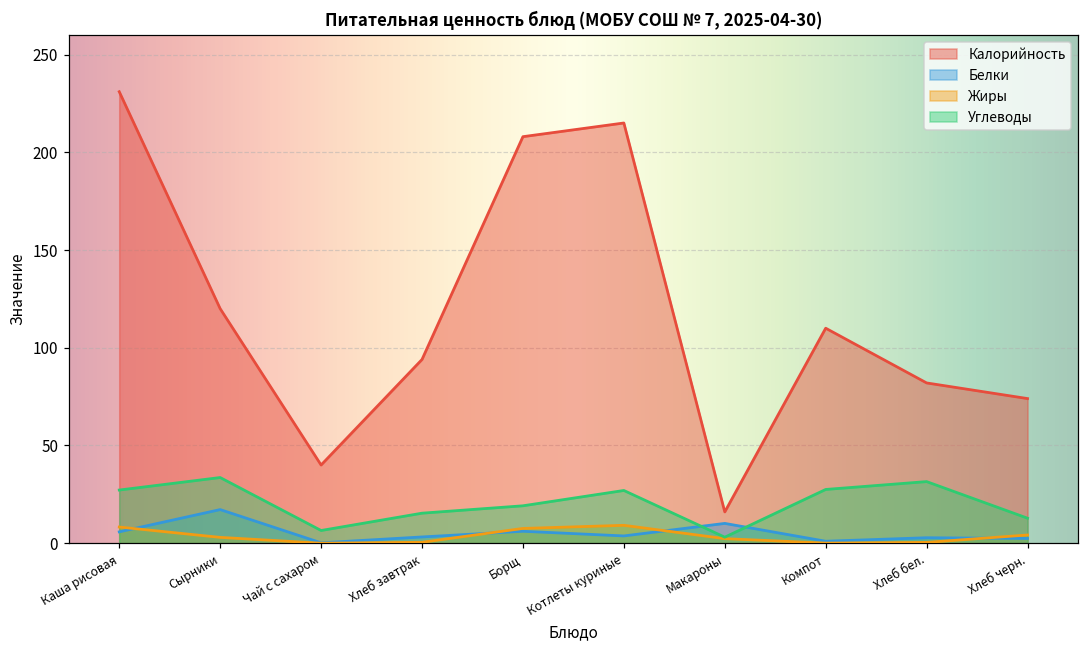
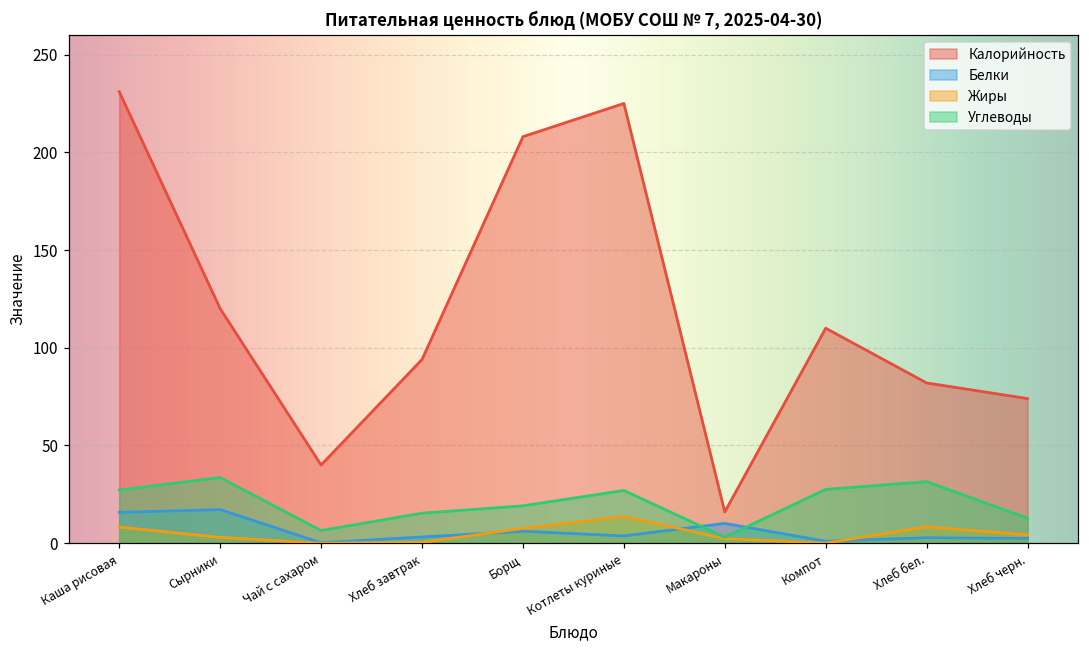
Белки, Каша рисовая: 6 -> 16
Калорийность, Котлеты куриные: 215 -> 225
Жиры, Котлеты куриные: 9 -> 14
Жиры, Хлеб бел.: 0 -> 8
